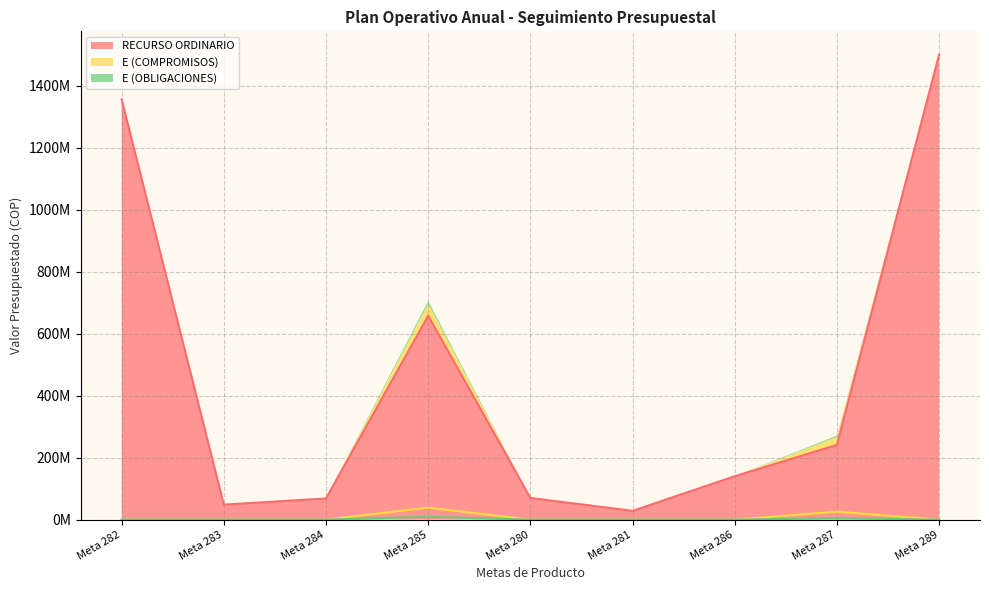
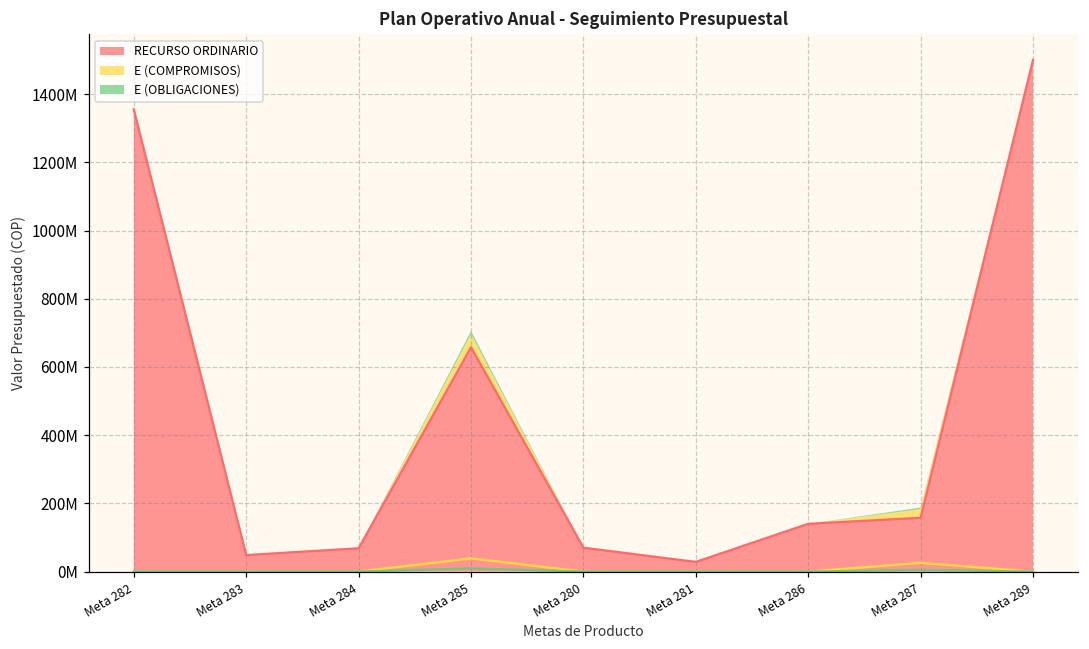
RECURSO ORDINARIO, Meta 287: 240000000 -> 160000000
